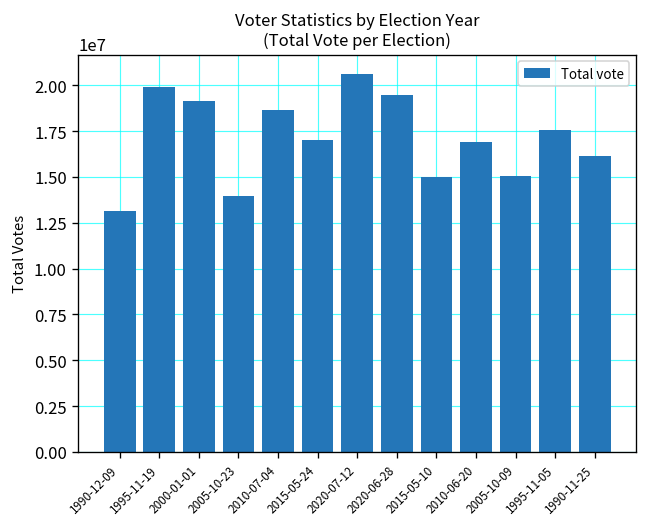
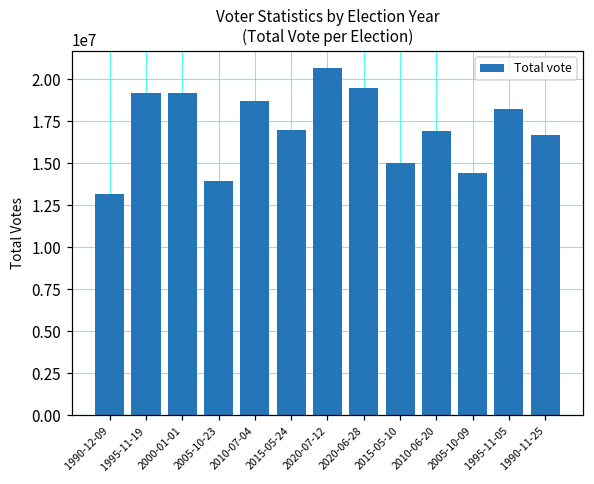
1995-11-19: 19900000 -> 19100000
2005-10-09: 15000000 -> 14400000
1995-11-05: 17600000 -> 18200000
1990-11-25: 16100000 -> 16700000
